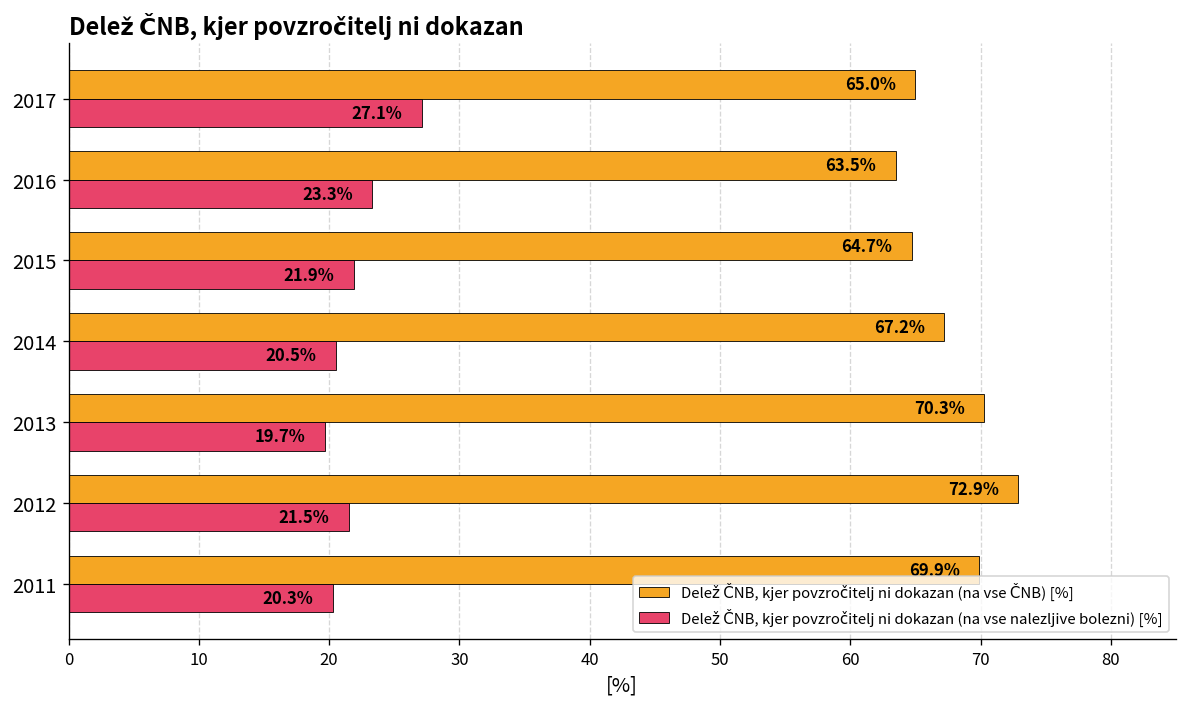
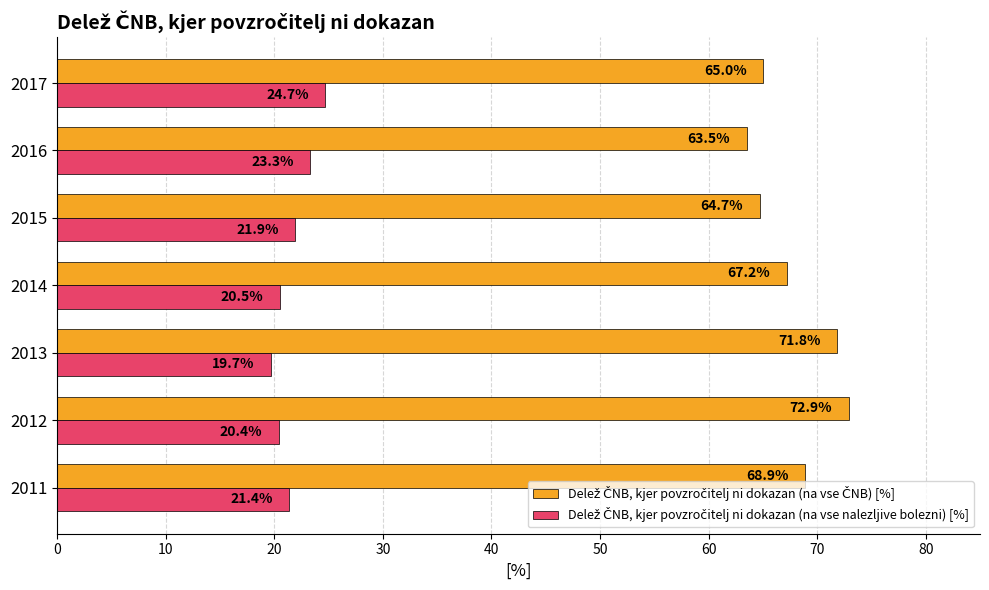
Delež ČNB, kjer povzročitelj ni dokazan (na vse nalezljive bolezni) [%], 2017: 27.1% -> 24.7%
Delež ČNB, kjer povzročitelj ni dokazan (na vse ČNB) [%], 2013: 70.3% -> 71.8%
Delež ČNB, kjer povzročitelj ni dokazan (na vse nalezljive bolezni) [%], 2012: 21.5% -> 20.4%
Delež ČNB, kjer povzročitelj ni dokazan (na vse ČNB) [%], 2011: 69.9 -> 68.9
Delež ČNB, kjer povzročitelj ni dokazan (na vse nalezljive bolezni) [%], 2011: 20.3% -> 21.4%
